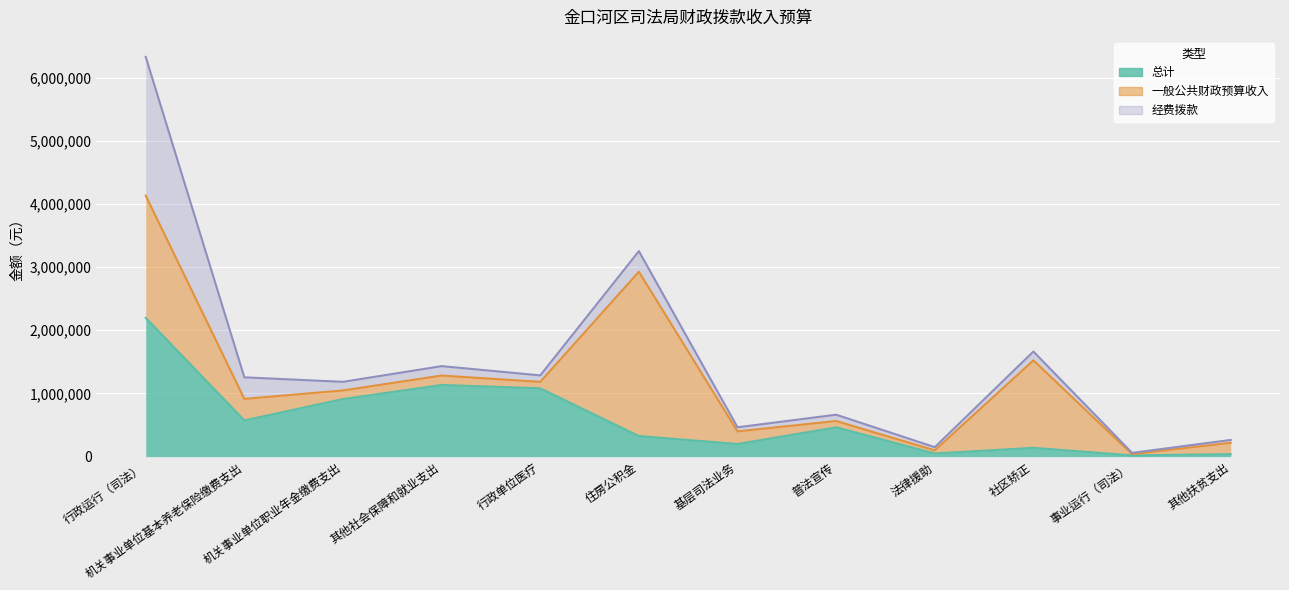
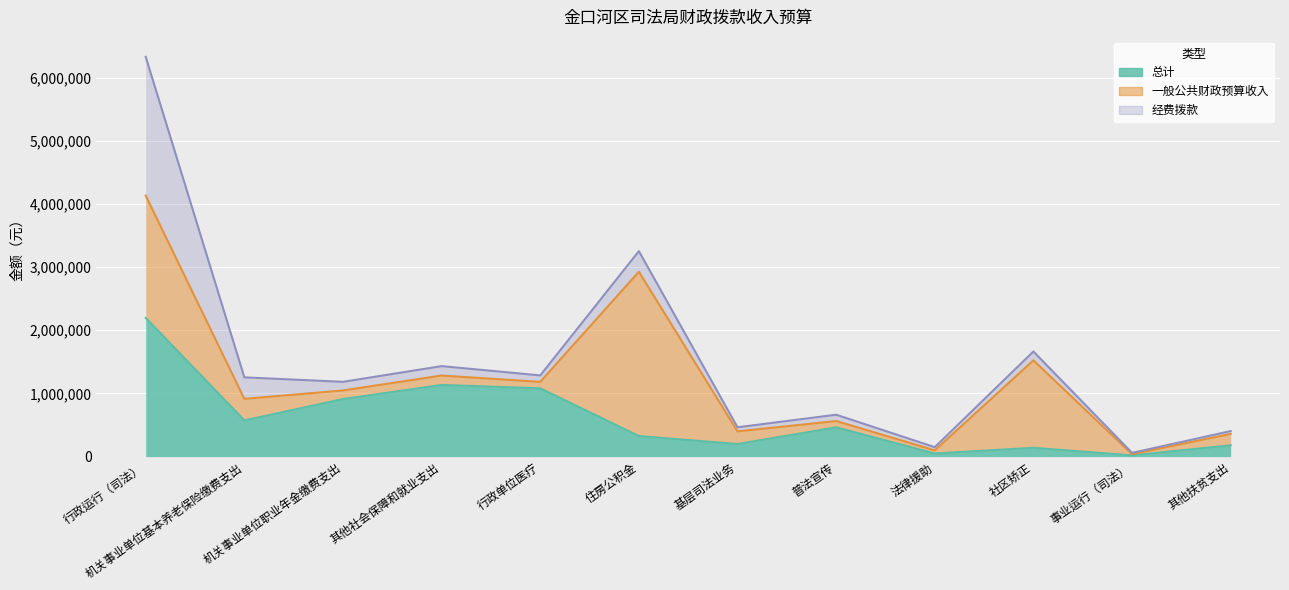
总计, 其他扶贫支出: 0 -> 200,000
